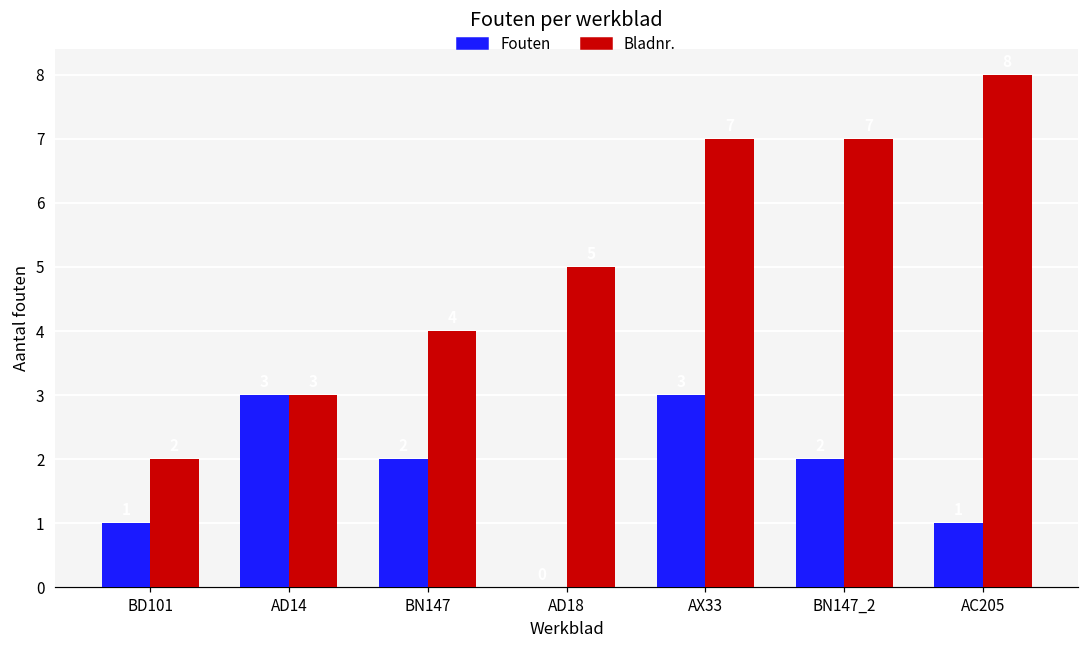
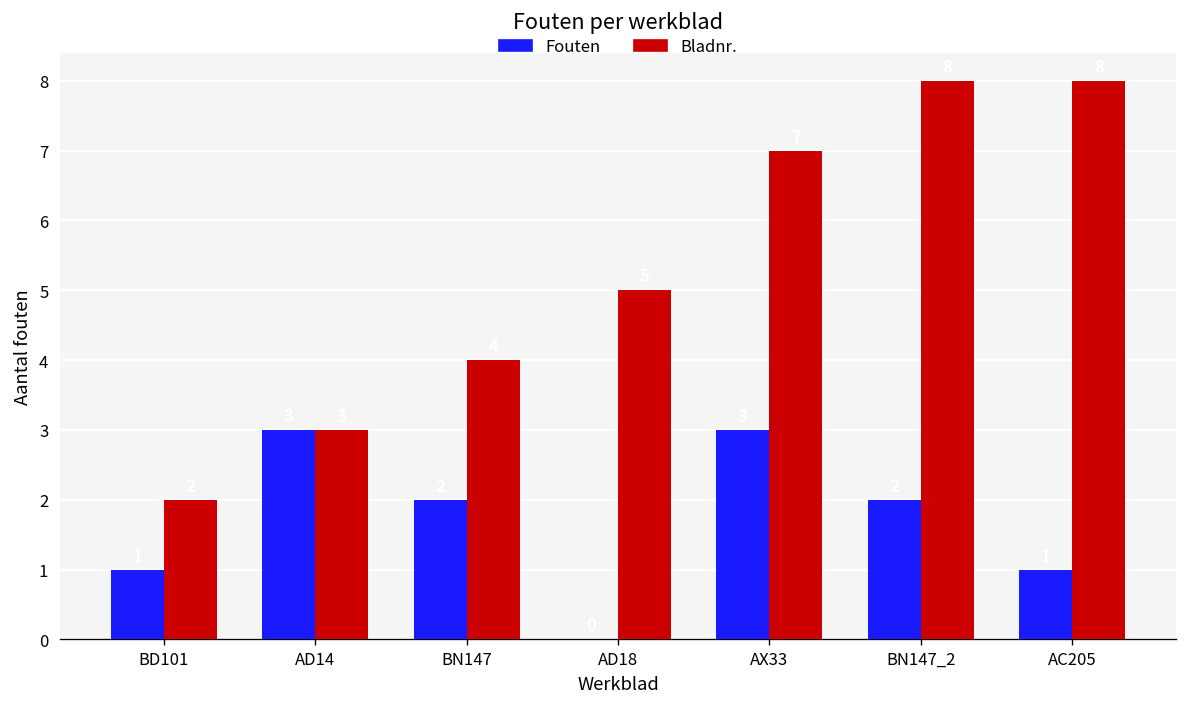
Bladnr., BN147_2: 7 -> 8
